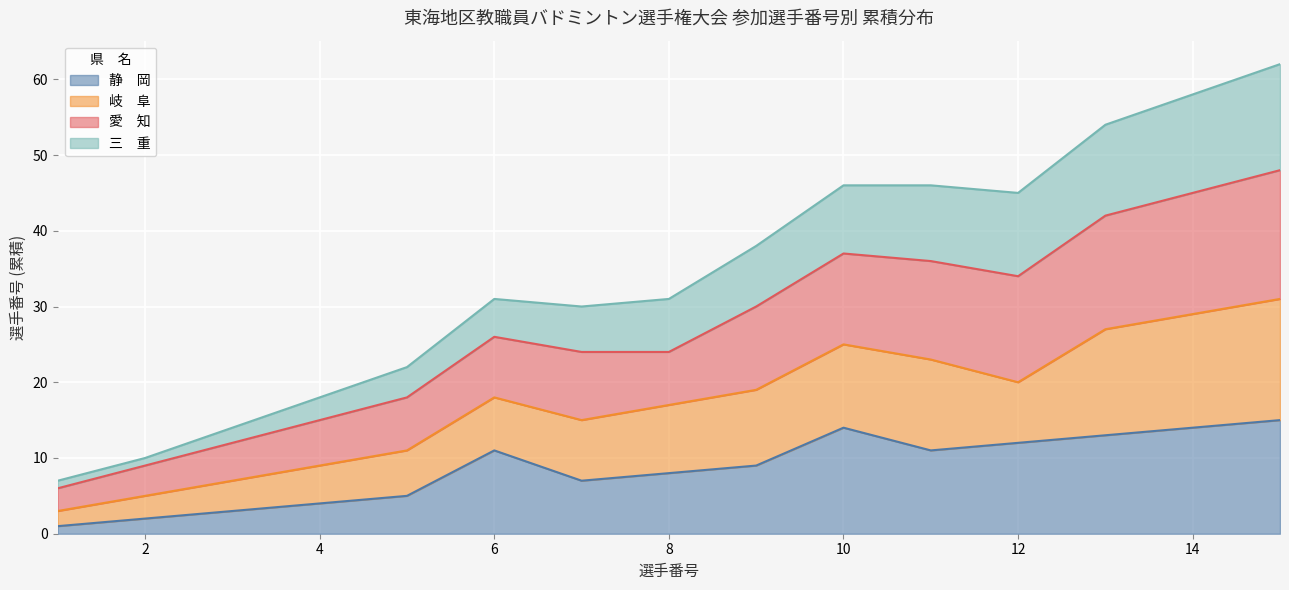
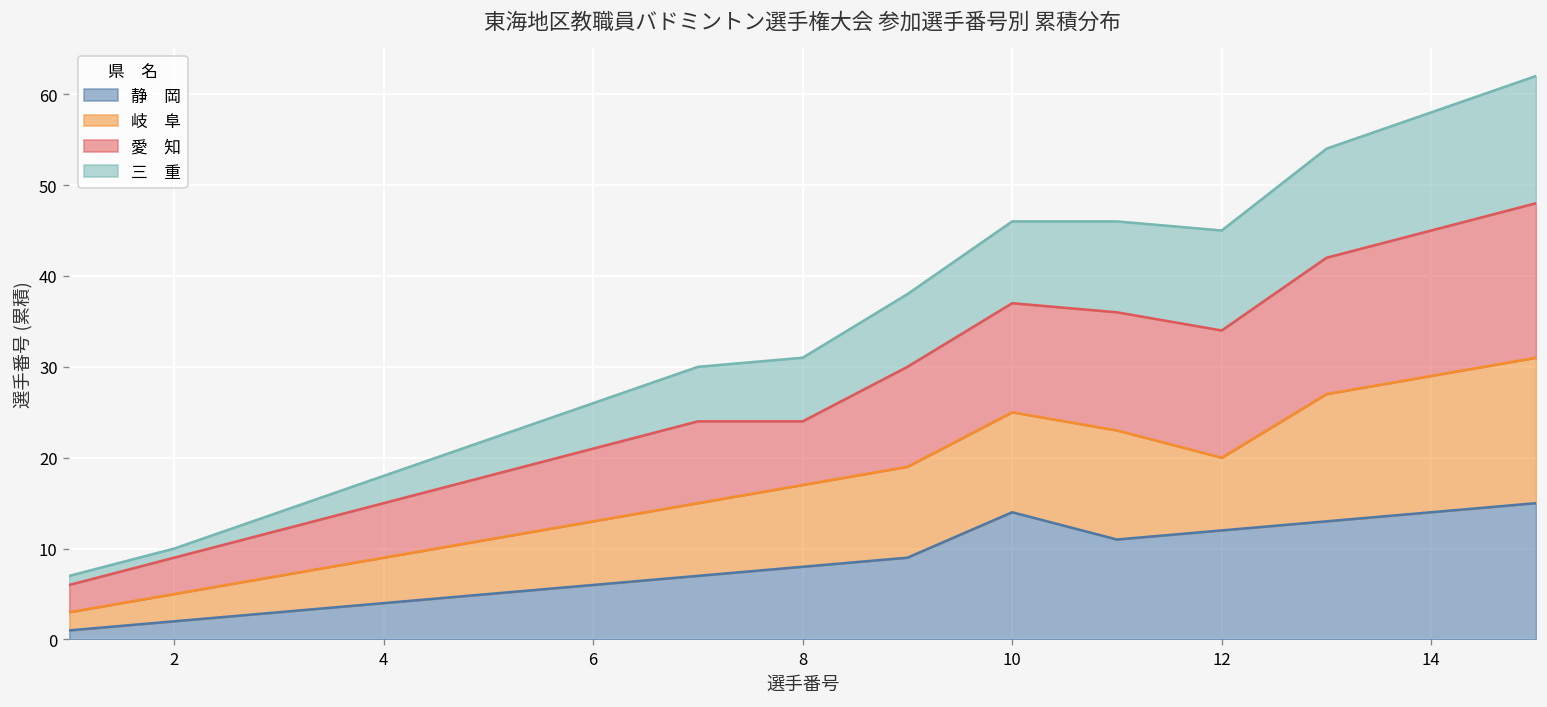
静 岡, 6: 11 -> 6
